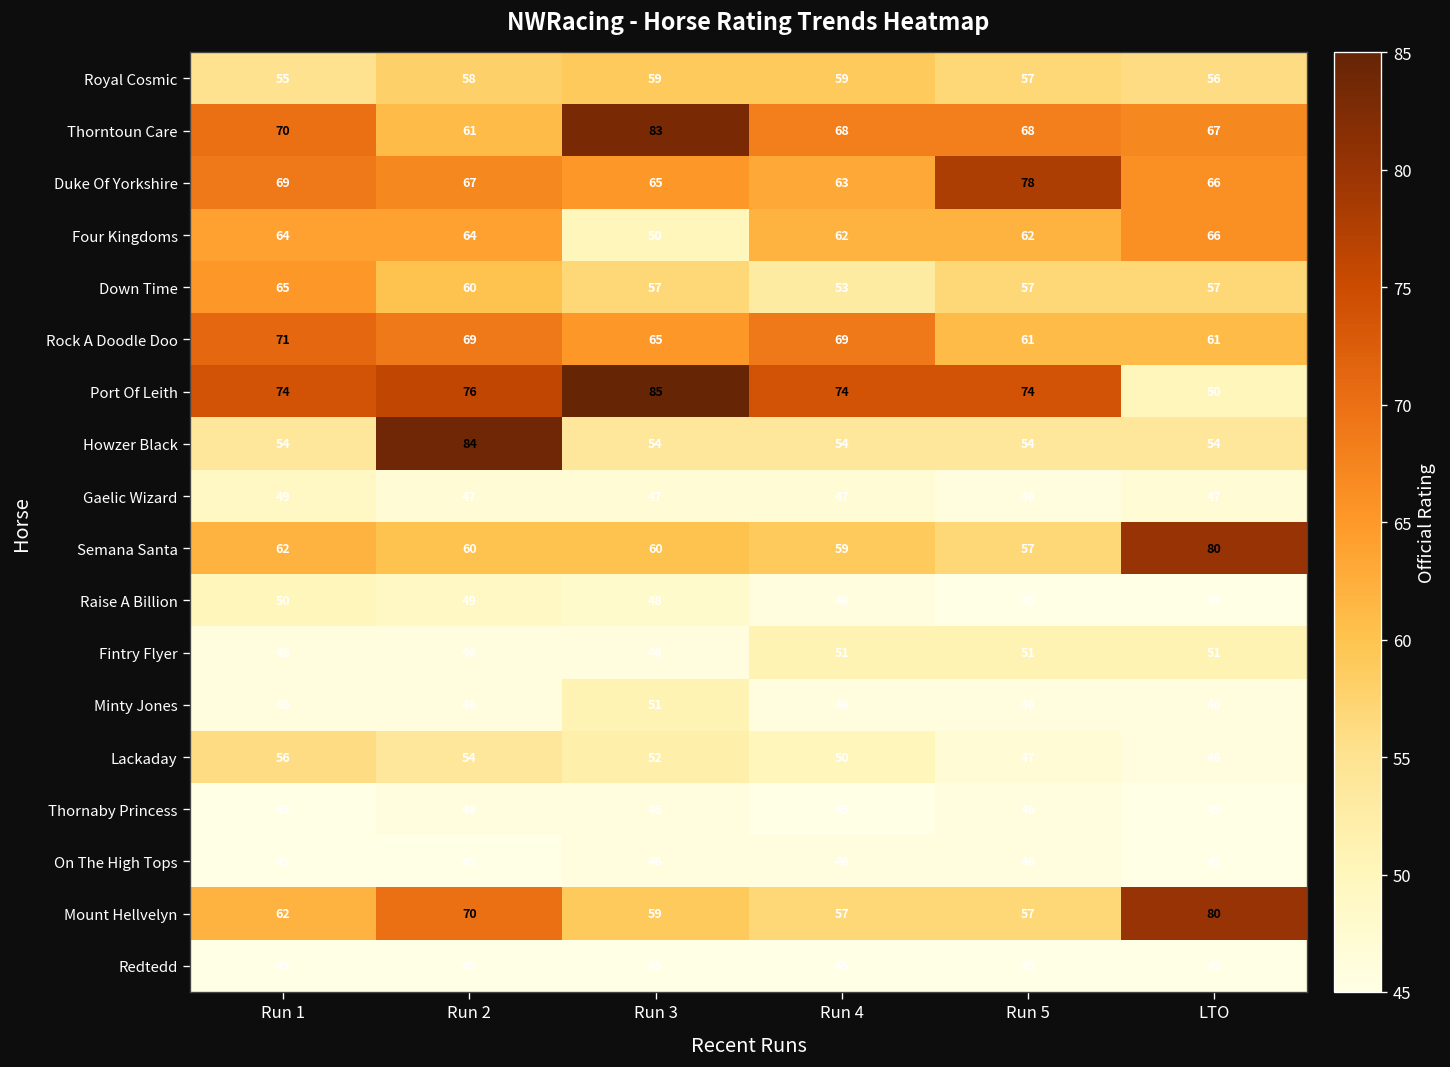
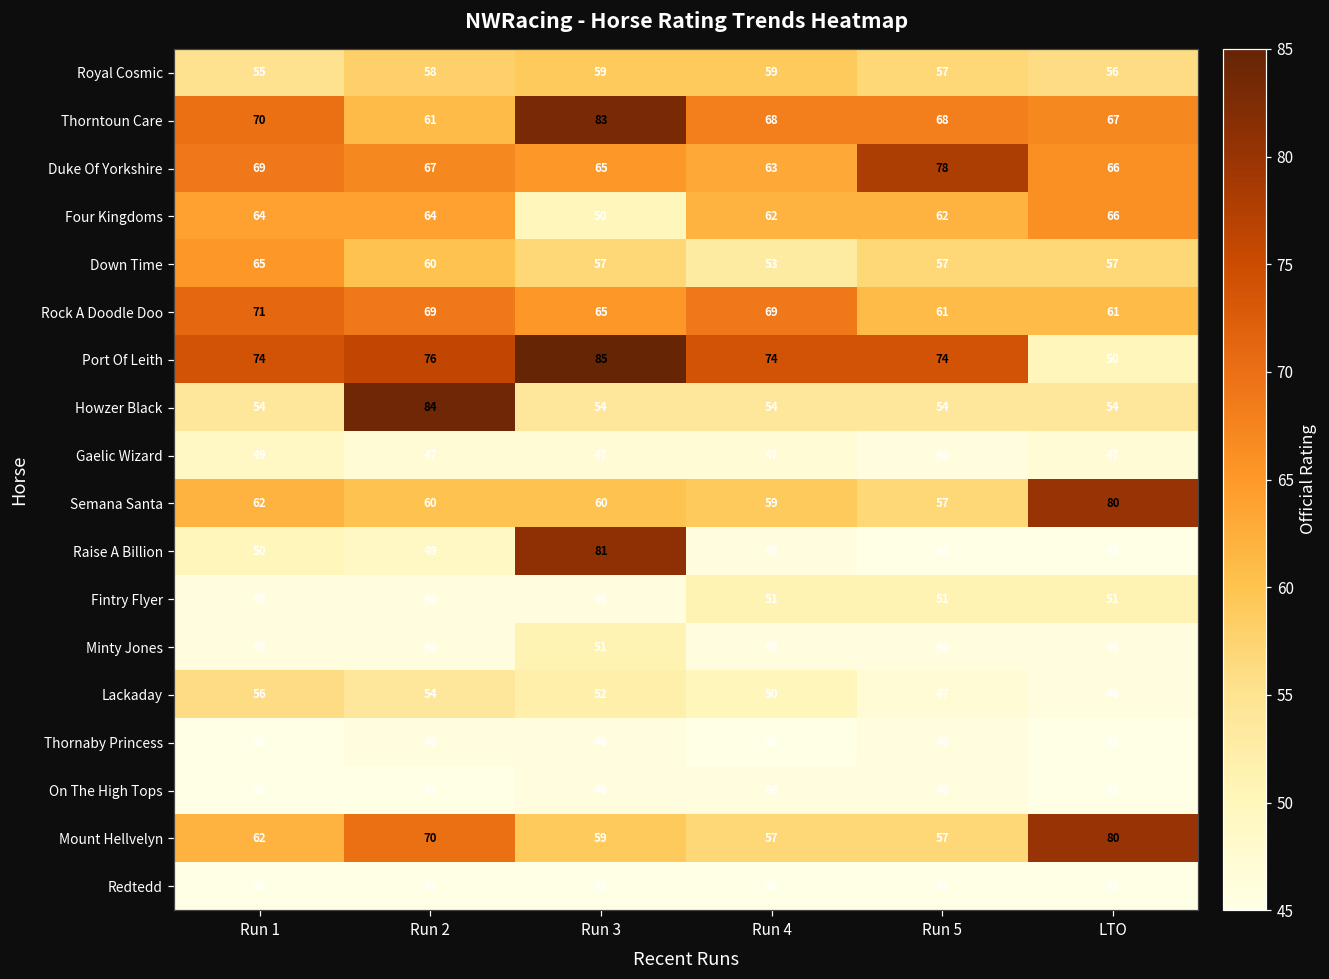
Raise A Billion, Run 3: 48 -> 81
